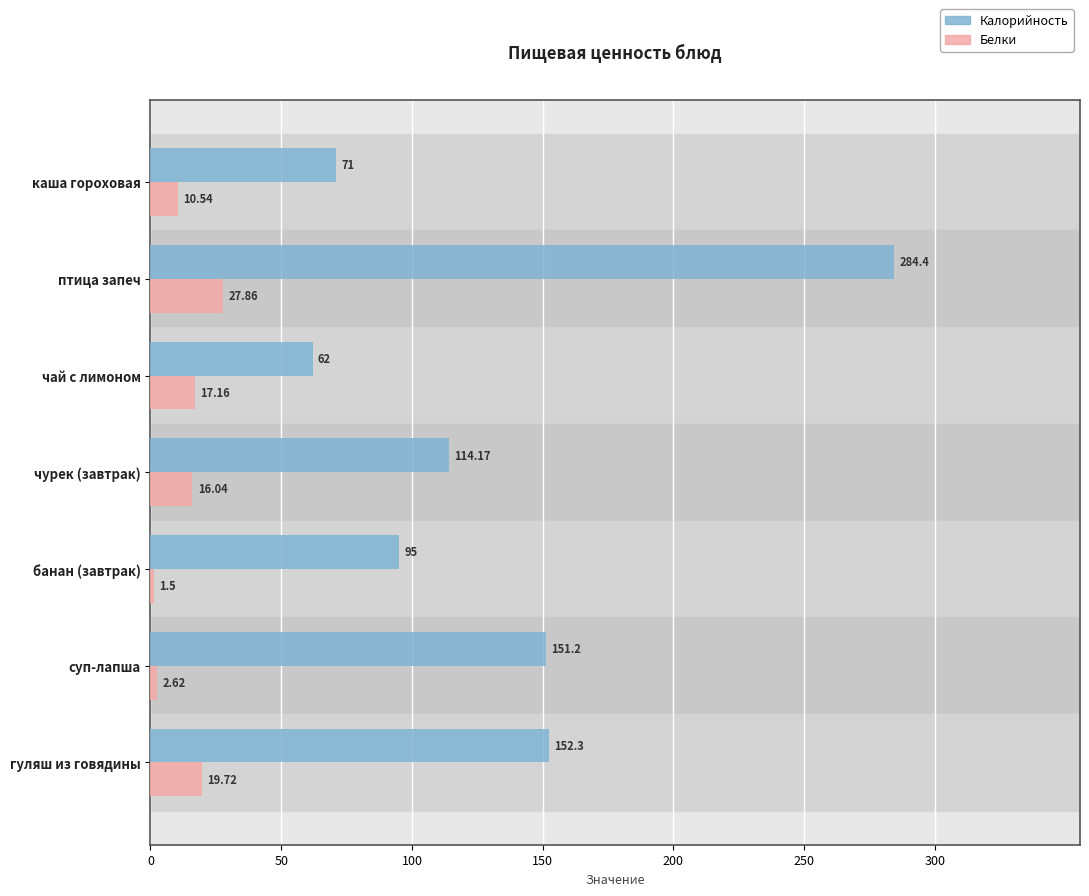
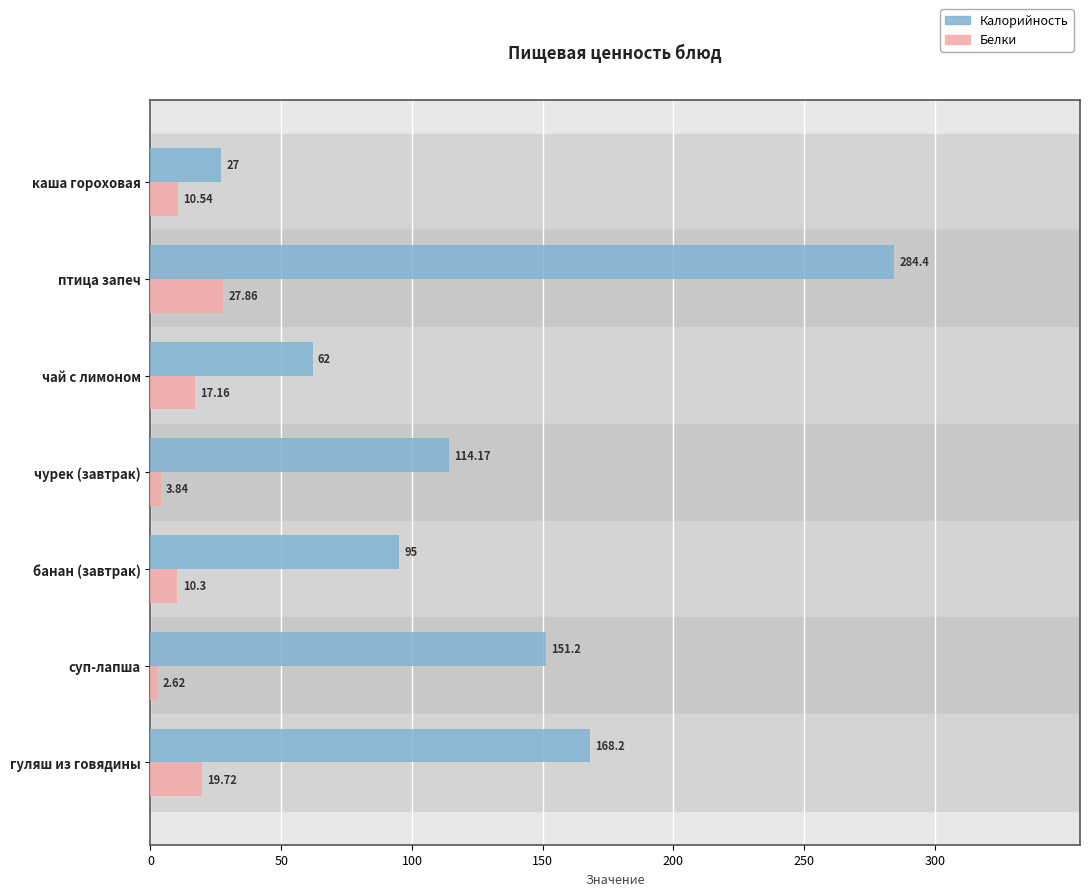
Калорийность, каша гороховая: 71 -> 27
Белки, чурек (завтрак): 16.04 -> 3.84
Белки, банан (завтрак): 1.5 -> 10.3
Калорийность, гуляш из говядины: 152.3 -> 168.2
